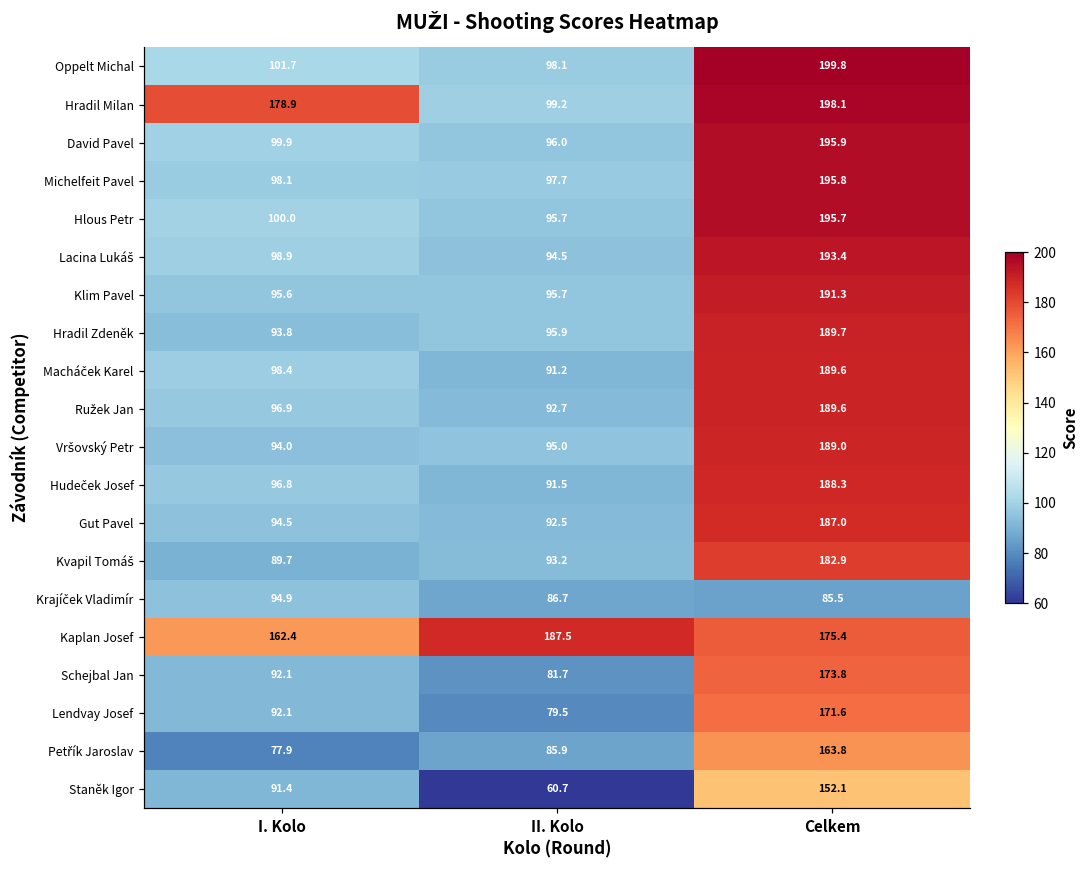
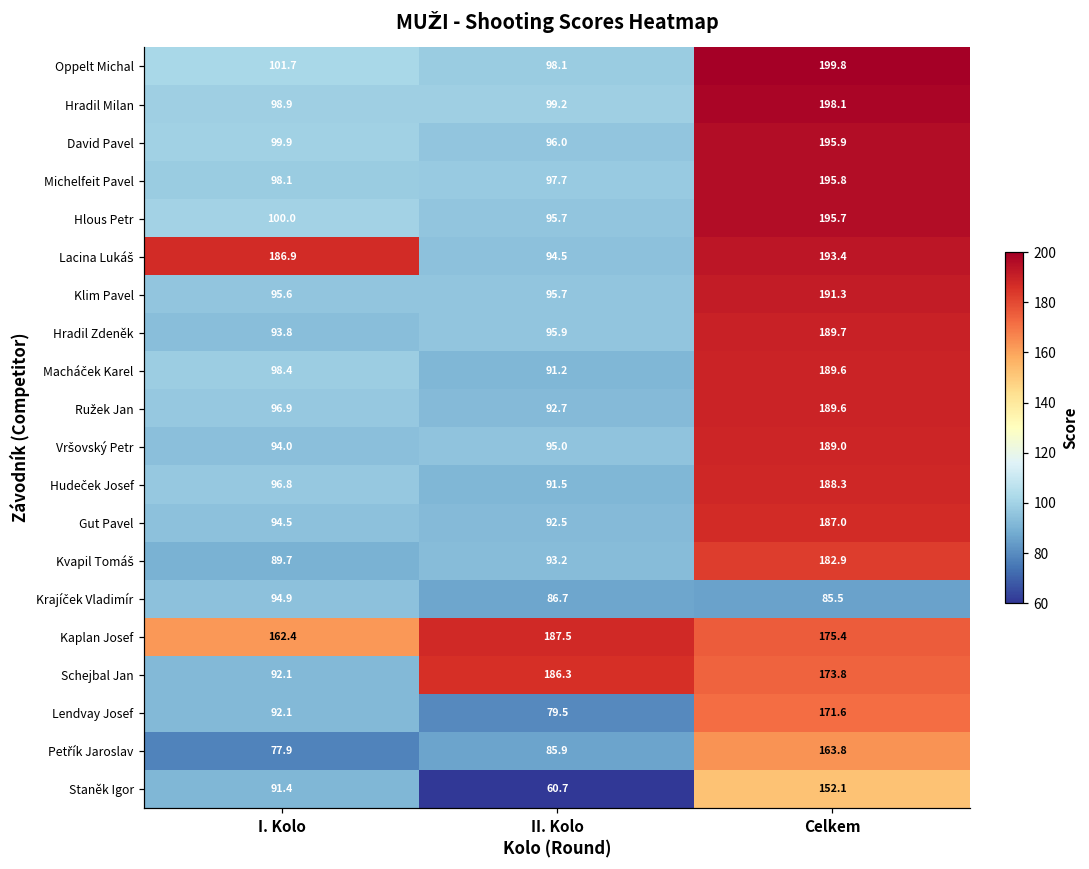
Hradil Milan, I. Kolo: 178.9 -> 98.9
Lacina Lukáš, I. Kolo: 98.9 -> 186.9
Schejbal Jan, II. Kolo: 81.7 -> 186.3
